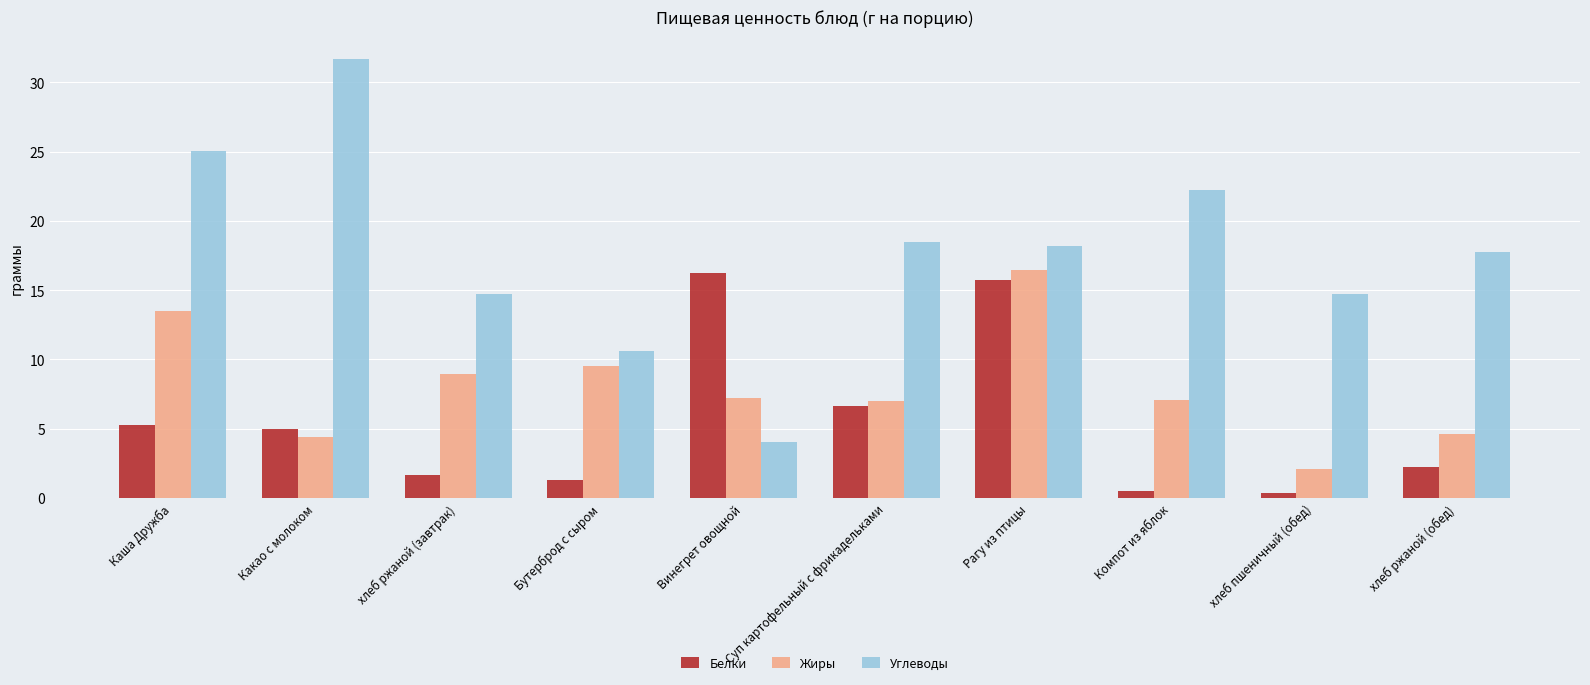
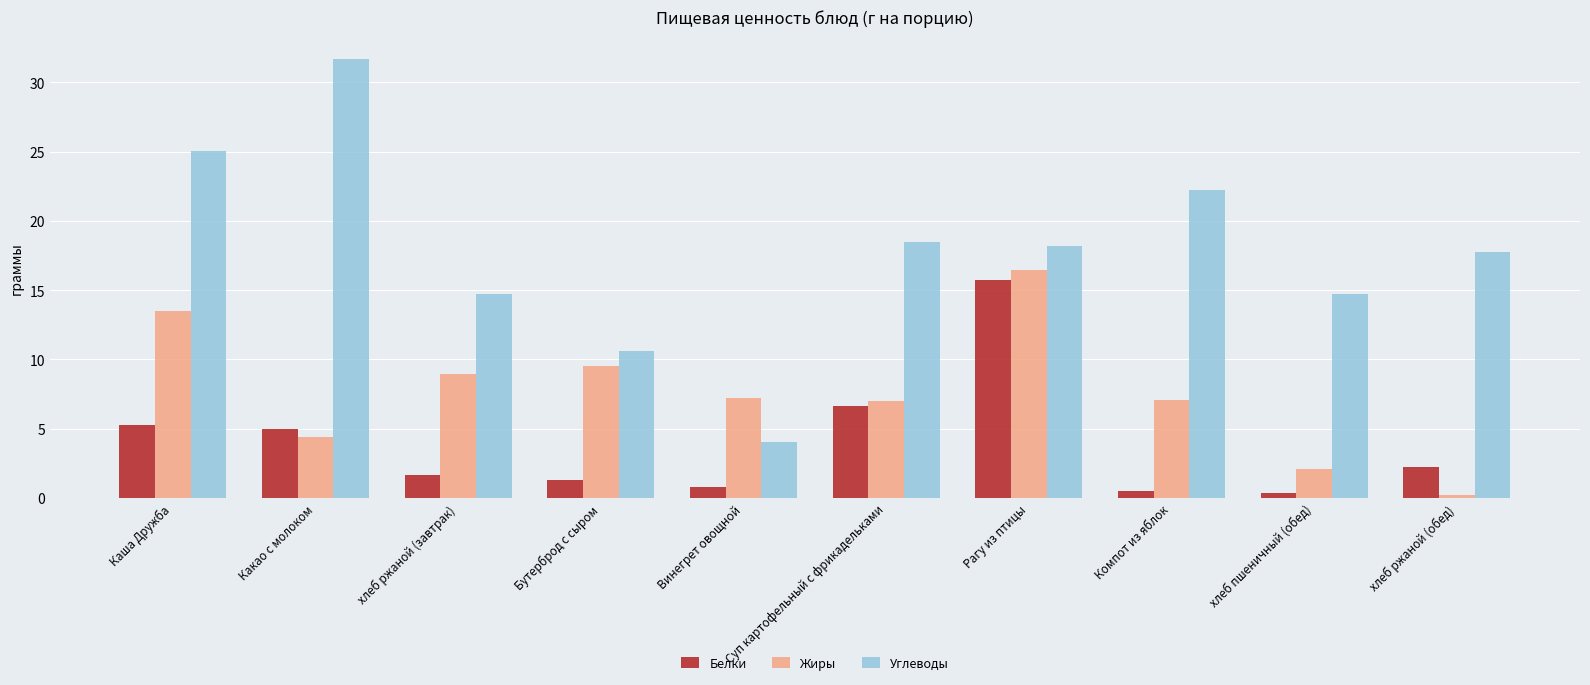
Белки, Винегрет овощной: 16.2 -> 0.8
Жиры, хлеб ржаной (обед): 4.7 -> 0.2
